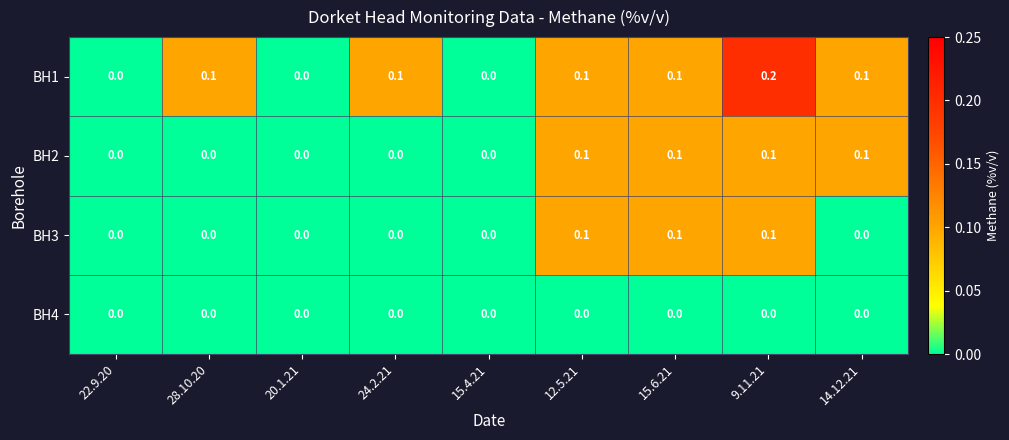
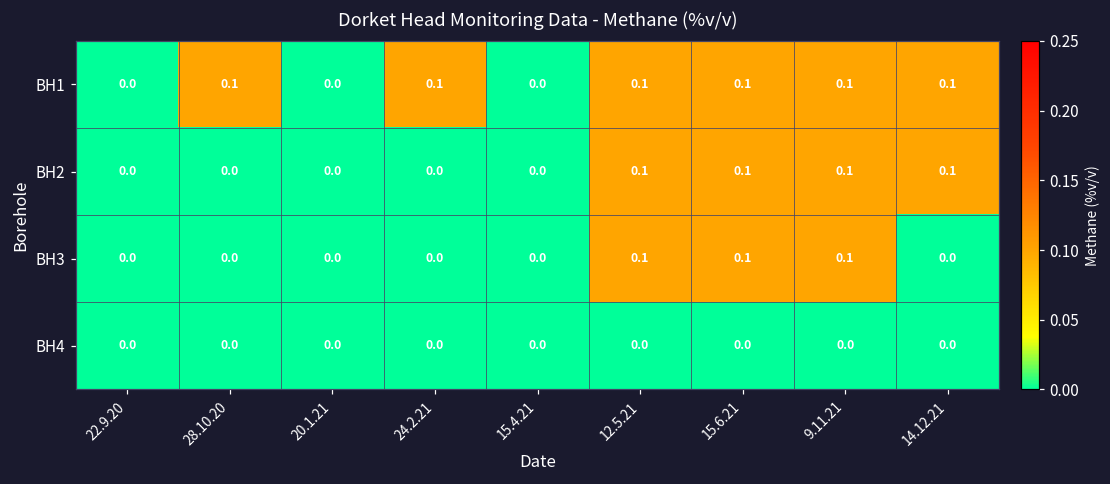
BH1, 9.11.21: 0.2 -> 0.1
